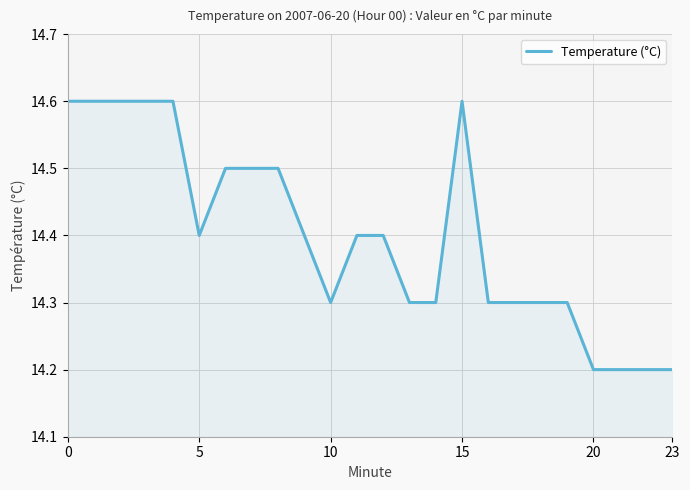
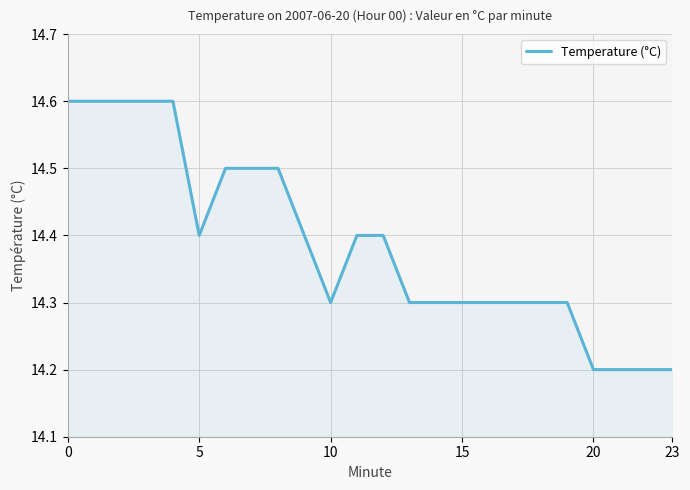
15: 14.6 -> 14.3
